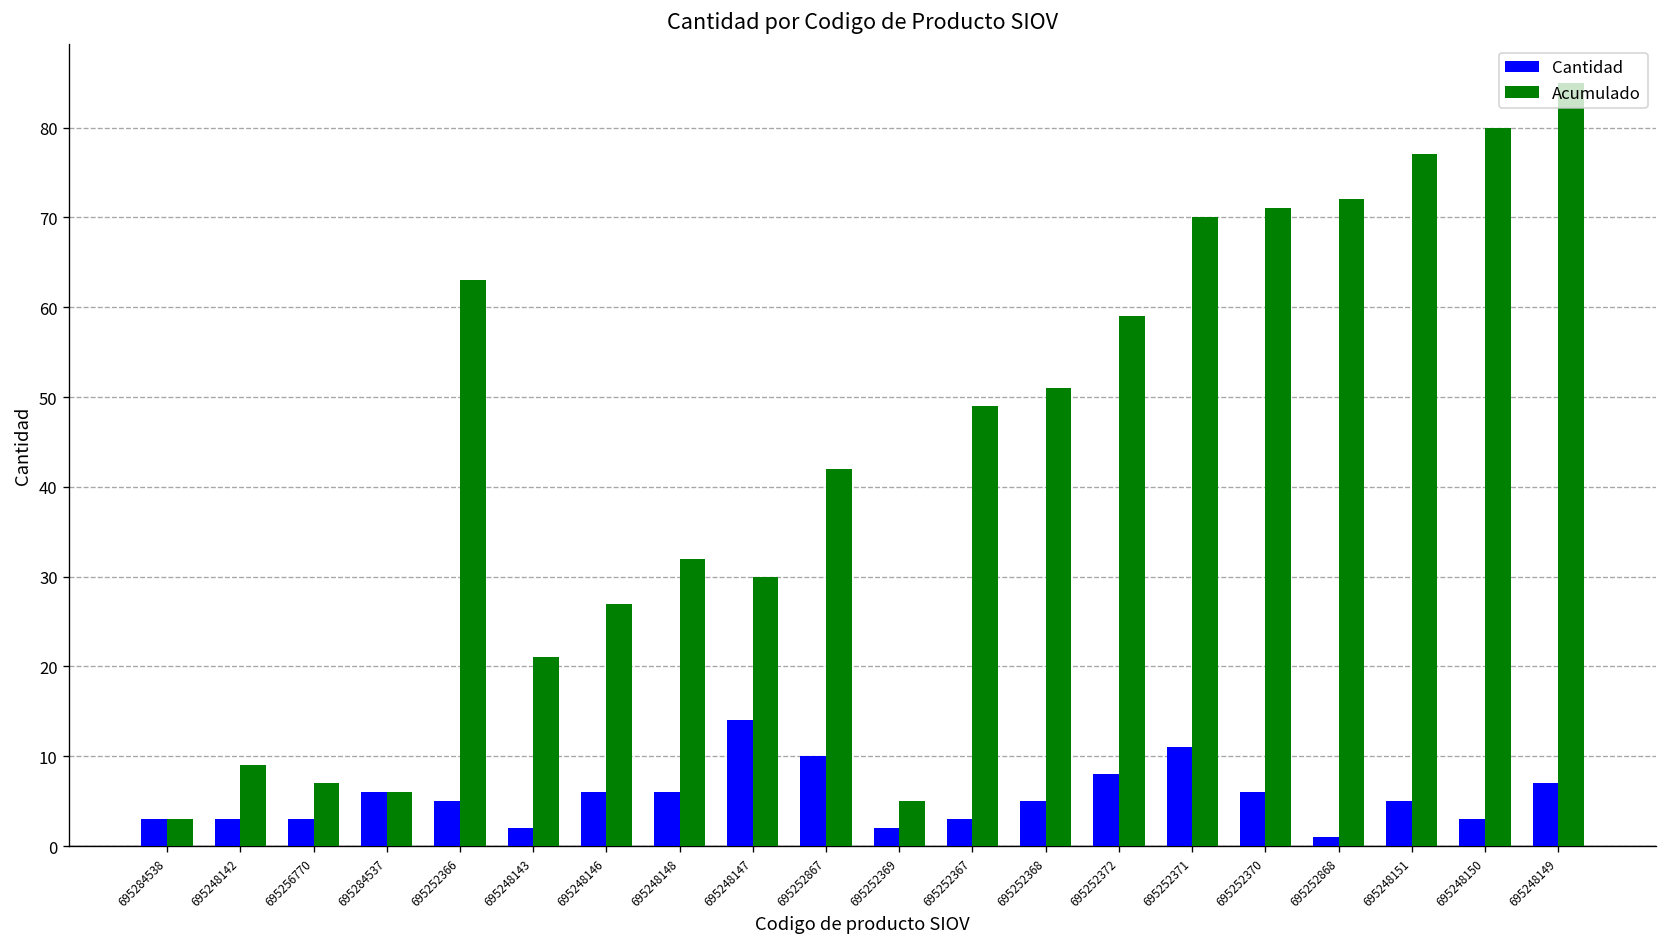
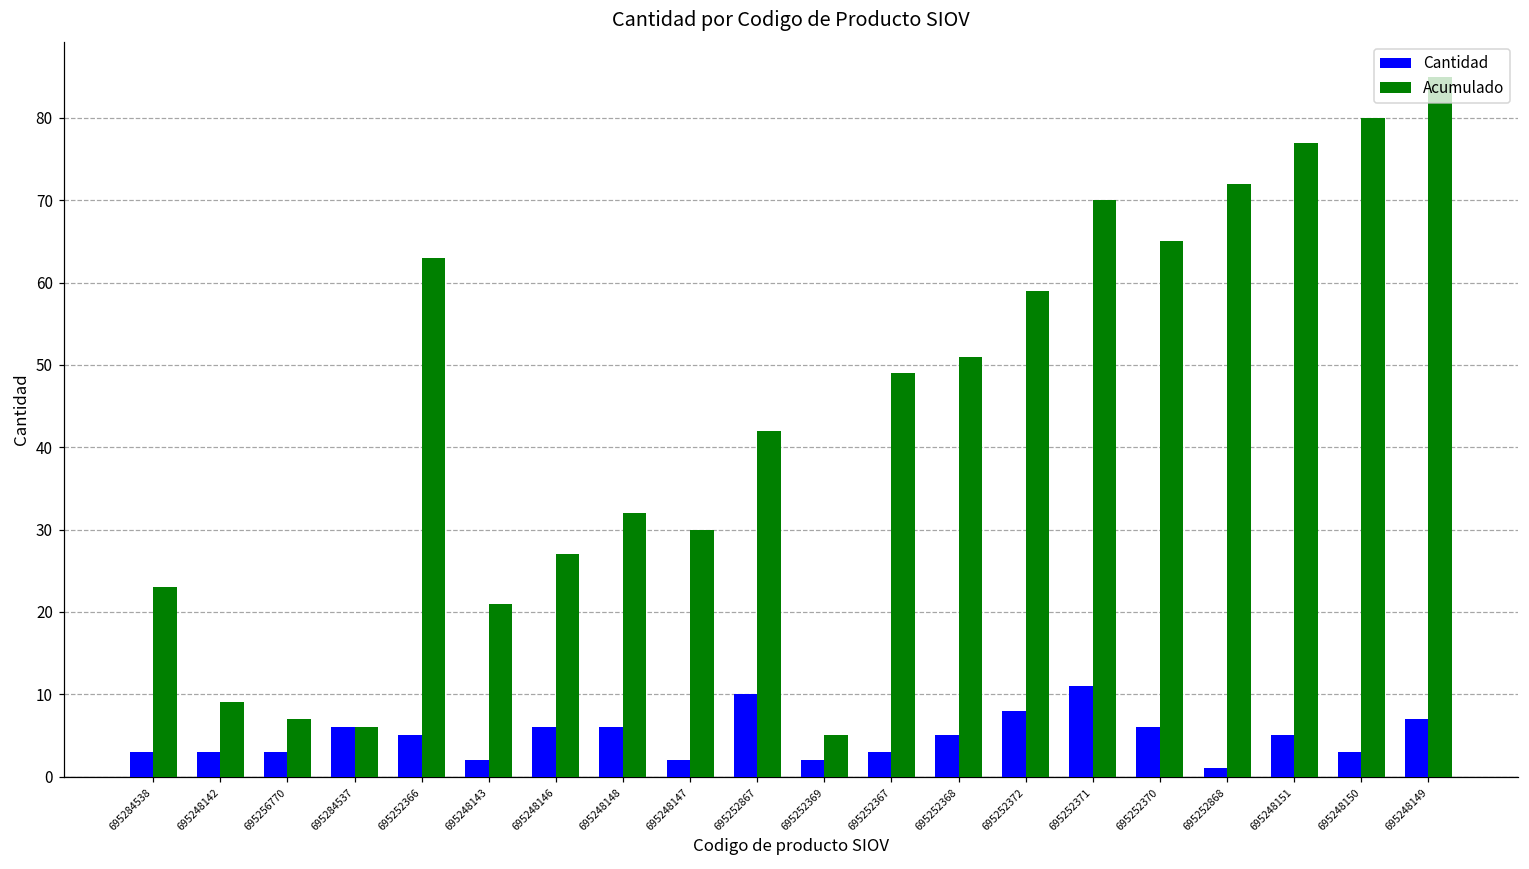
Acumulado, 695284538: 3 -> 23
Cantidad, 695248147: 14 -> 2
Acumulado, 695252370: 71 -> 65
